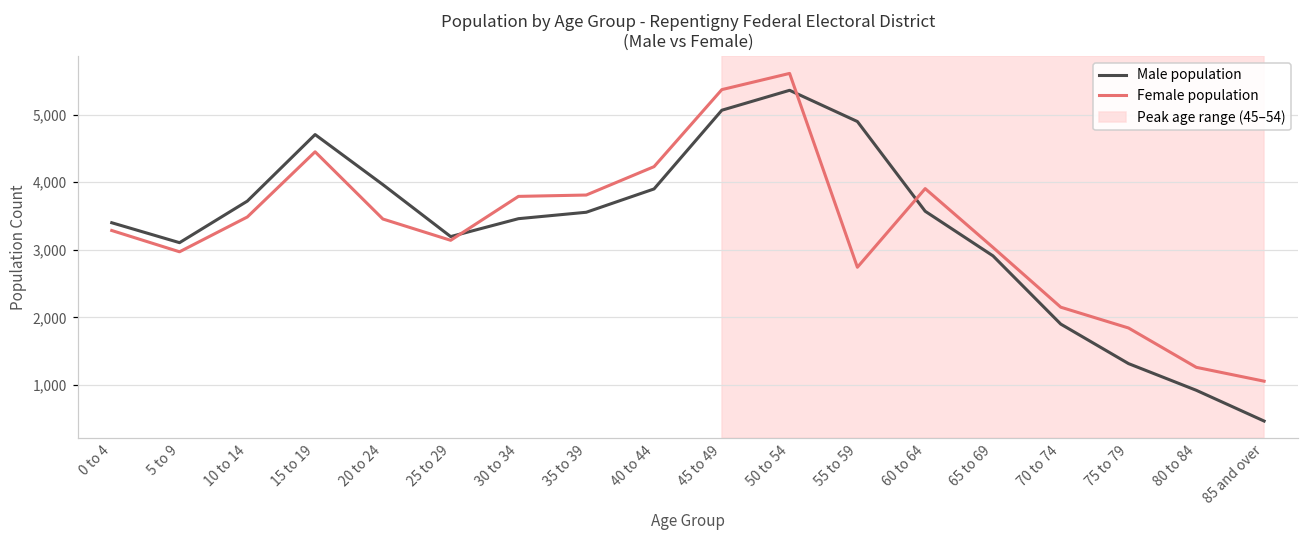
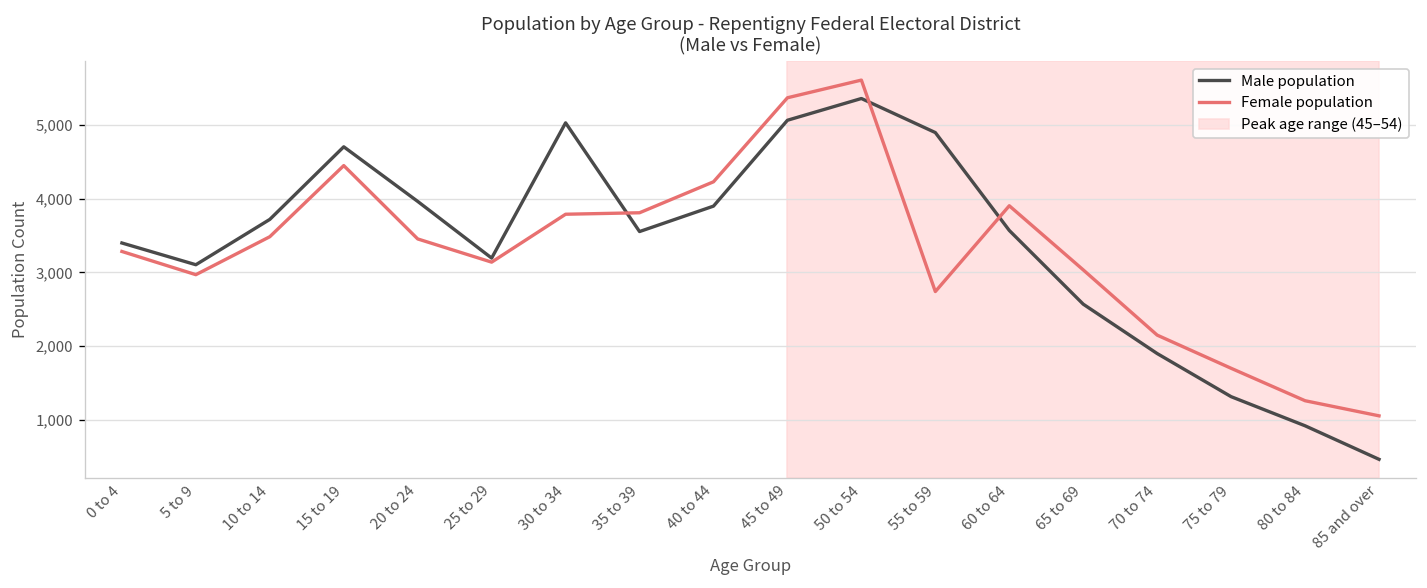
Male population, 30 to 34: 3,500 -> 5,000
Male population, 65 to 69: 2,900 -> 2,600
Female population, 75 to 79: 1,800 -> 1,700
